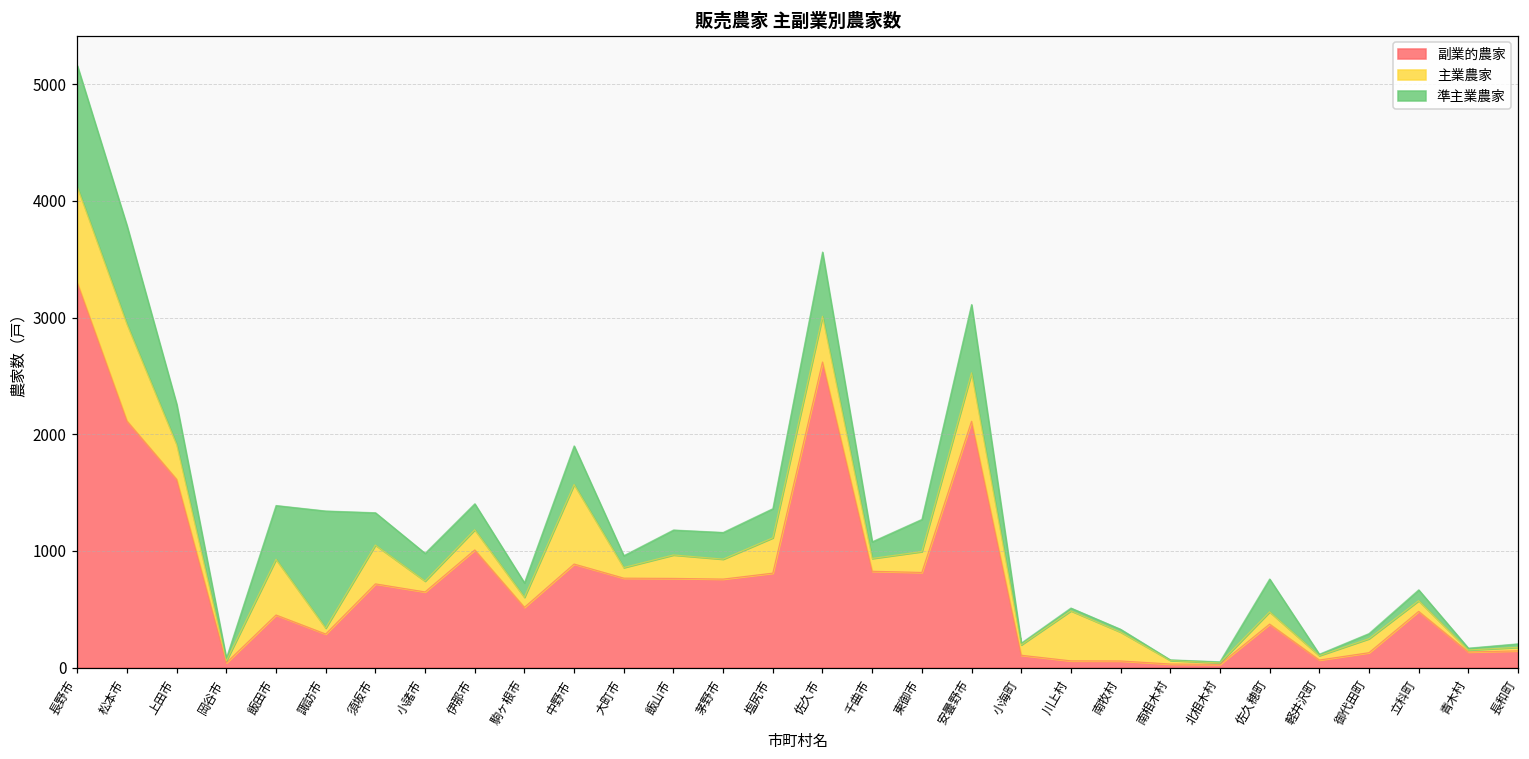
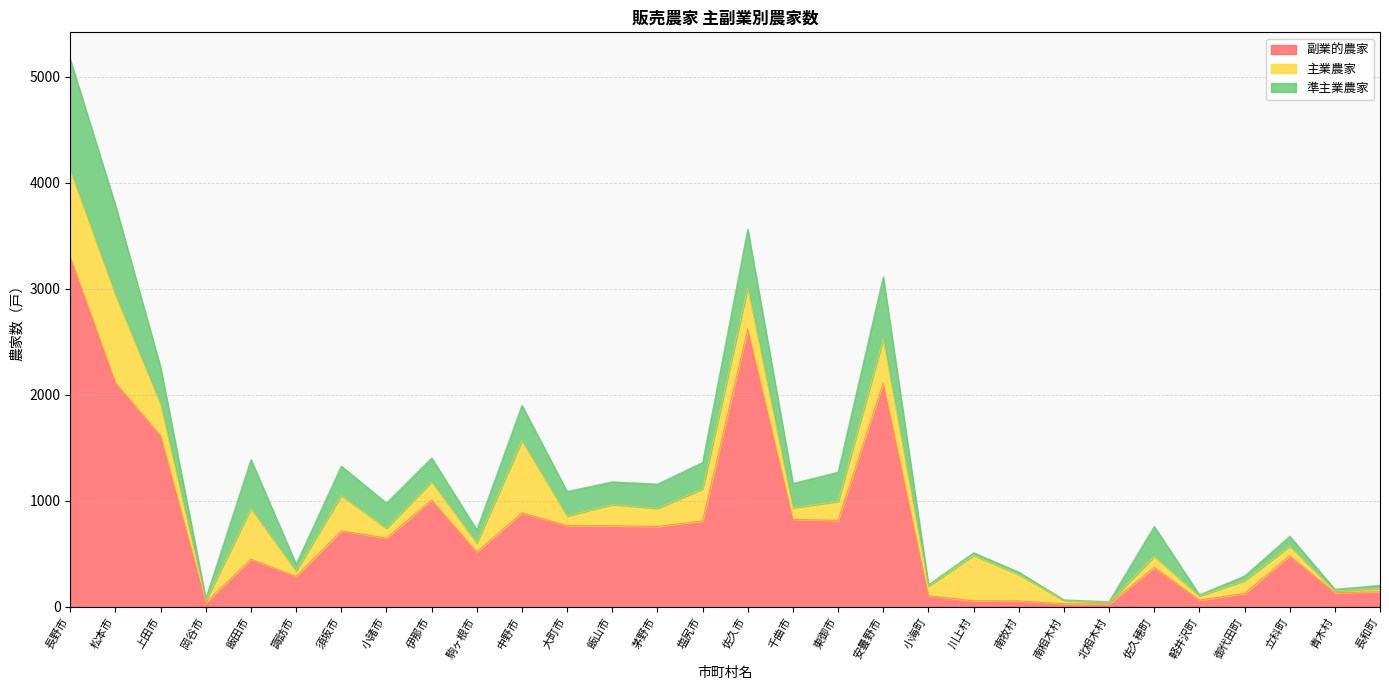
準主業農家, 諏訪市: 1000 -> 70
準主業農家, 大町市: 100 -> 230
準主業農家, 千曲市: 140 -> 230
